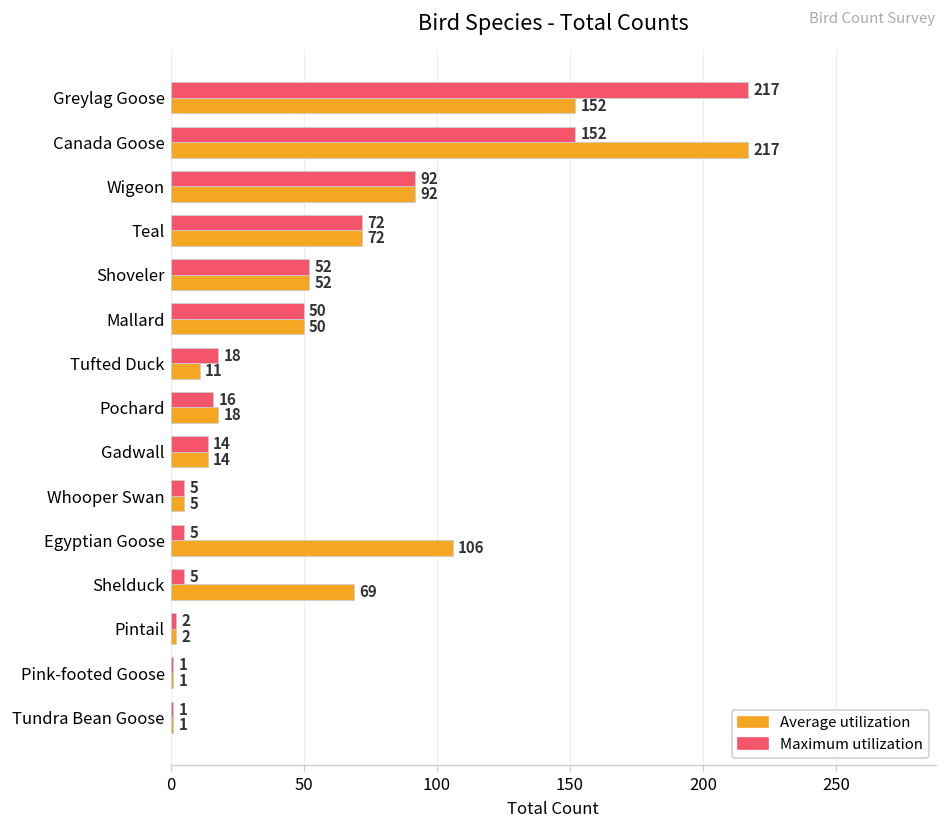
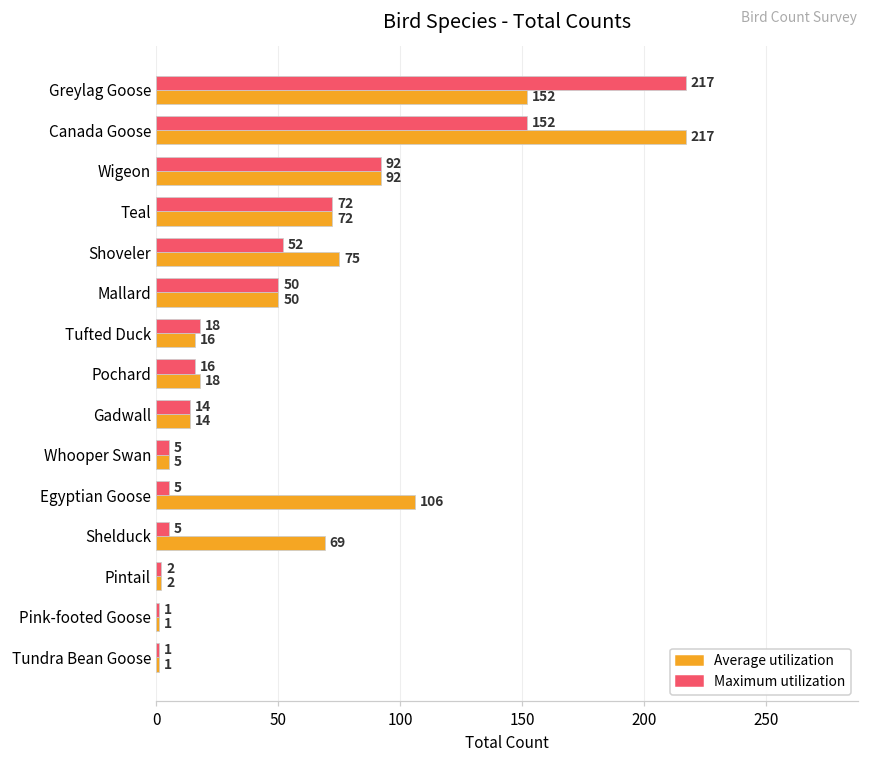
Average utilization, Shoveler: 52 -> 75
Average utilization, Tufted Duck: 11 -> 16
